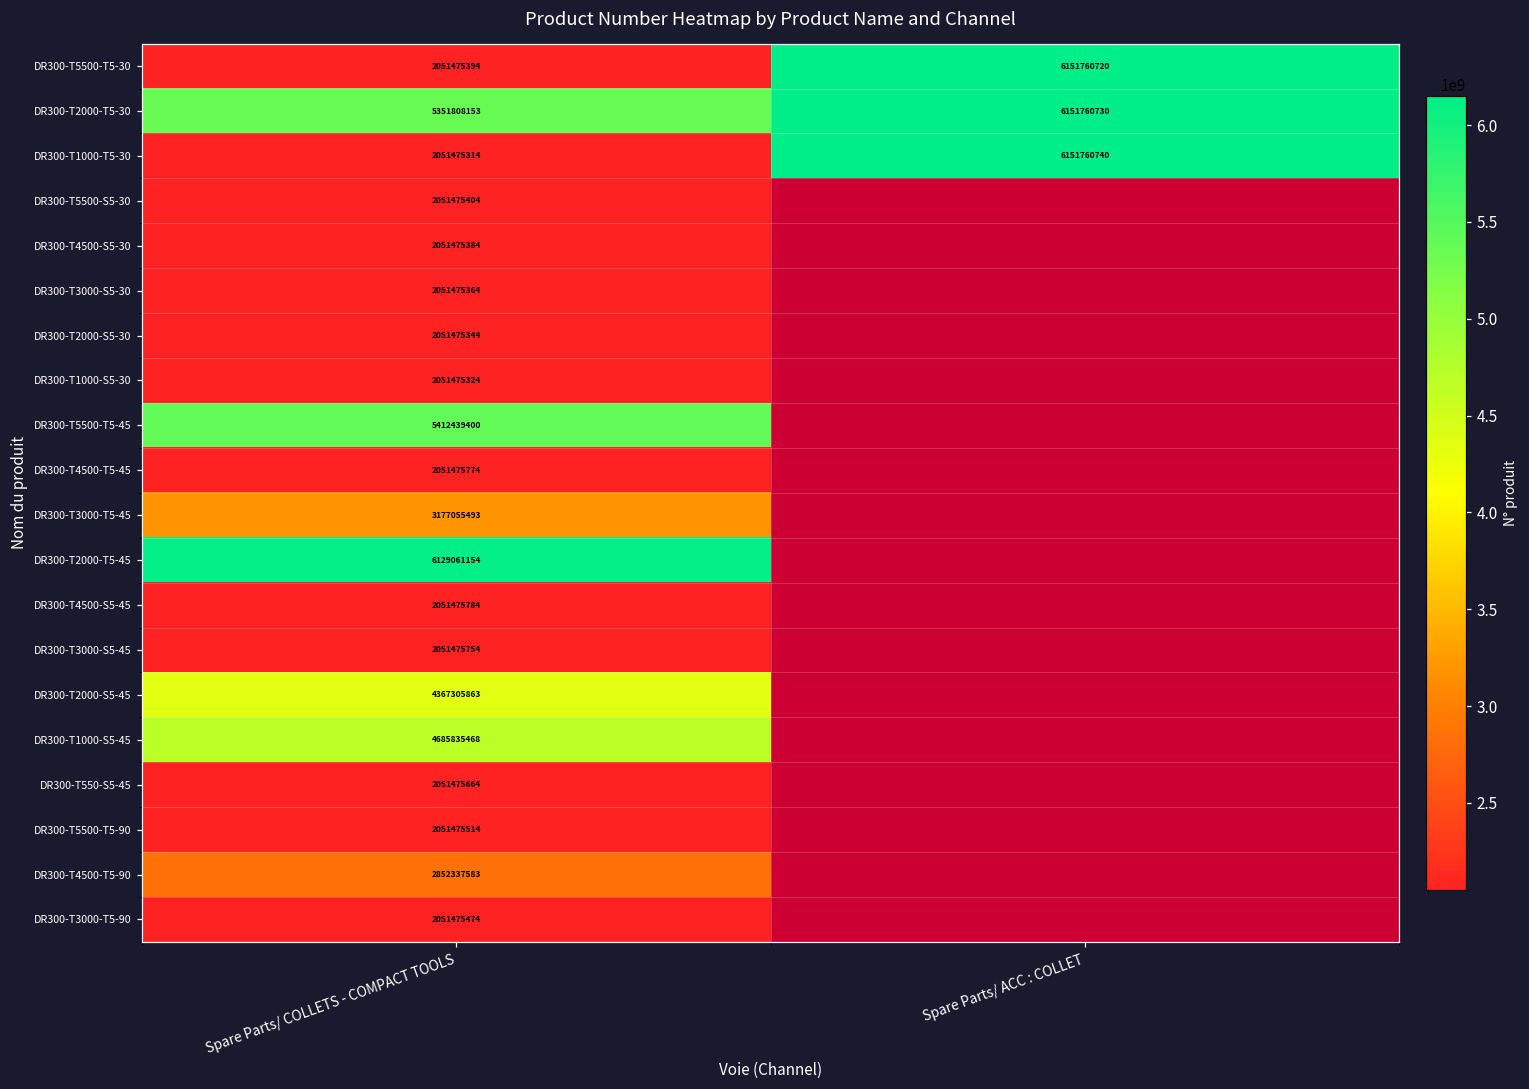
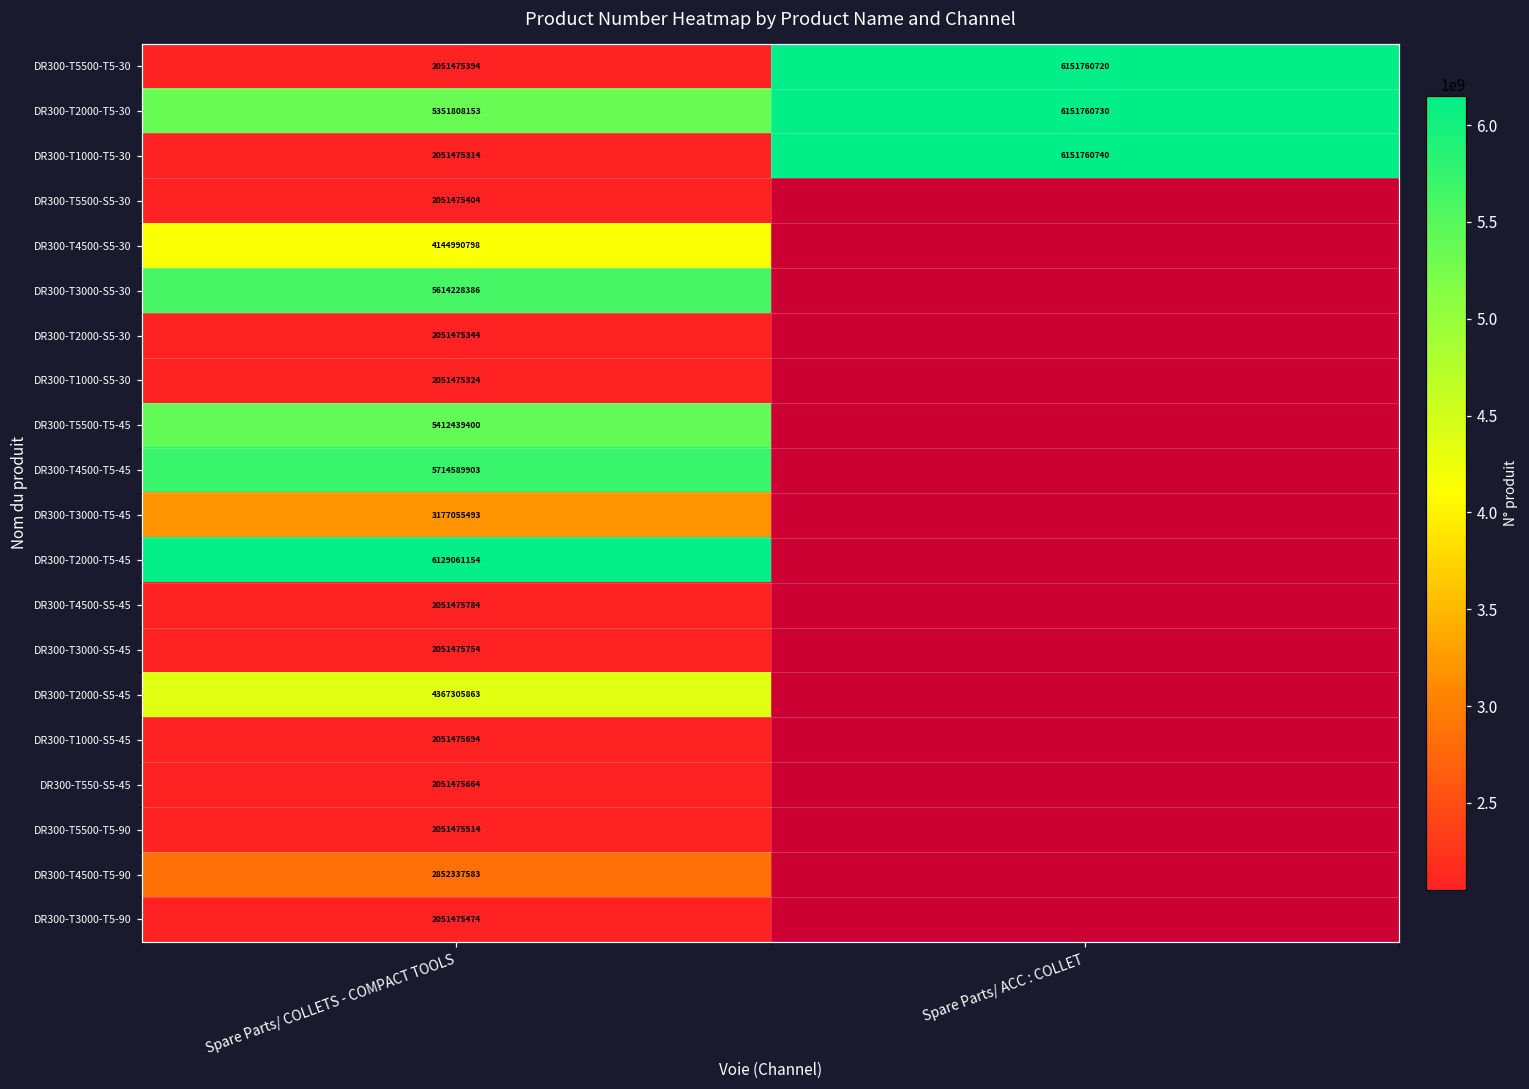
DR300-T4500-S5-30, Spare Parts/ COLLETS - COMPACT TOOLS: 2051475384 -> 4144990798
DR300-T3000-S5-30, Spare Parts/ COLLETS - COMPACT TOOLS: 2051475364 -> 5614228386
DR300-T4500-T5-45, Spare Parts/ COLLETS - COMPACT TOOLS: 2051475774 -> 5714589903
DR300-T1000-S5-45, Spare Parts/ COLLETS - COMPACT TOOLS: 4685835468 -> 2051475694
